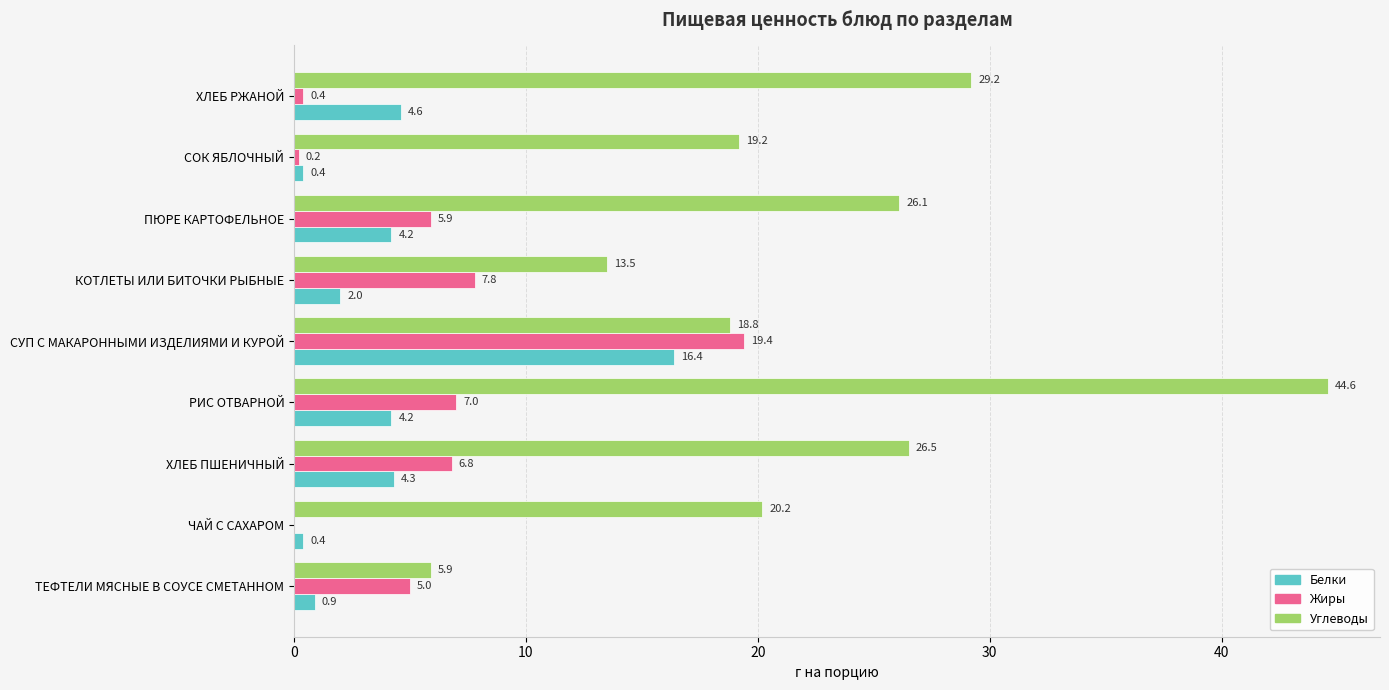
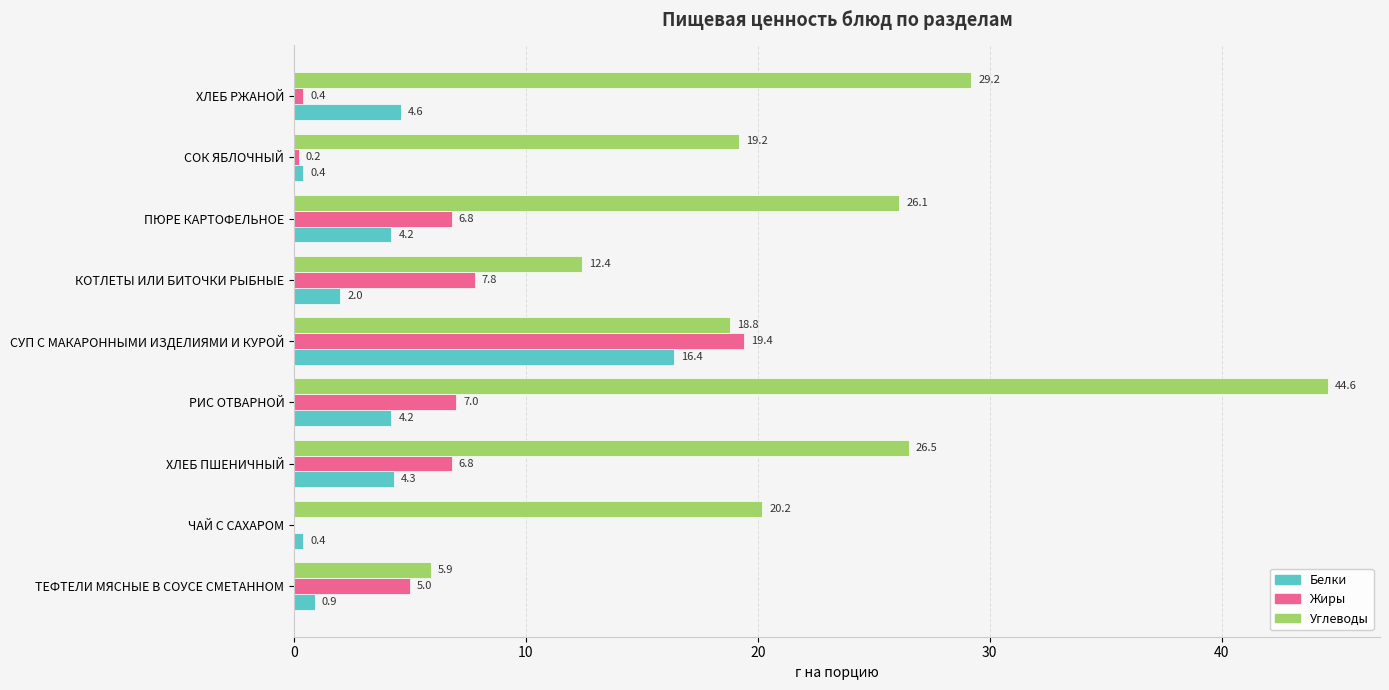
Жиры, ПЮРЕ КАРТОФЕЛЬНОЕ: 5.9 -> 6.8
Углеводы, КОТЛЕТЫ ИЛИ БИТОЧКИ РЫБНЫЕ: 13.5 -> 12.4
